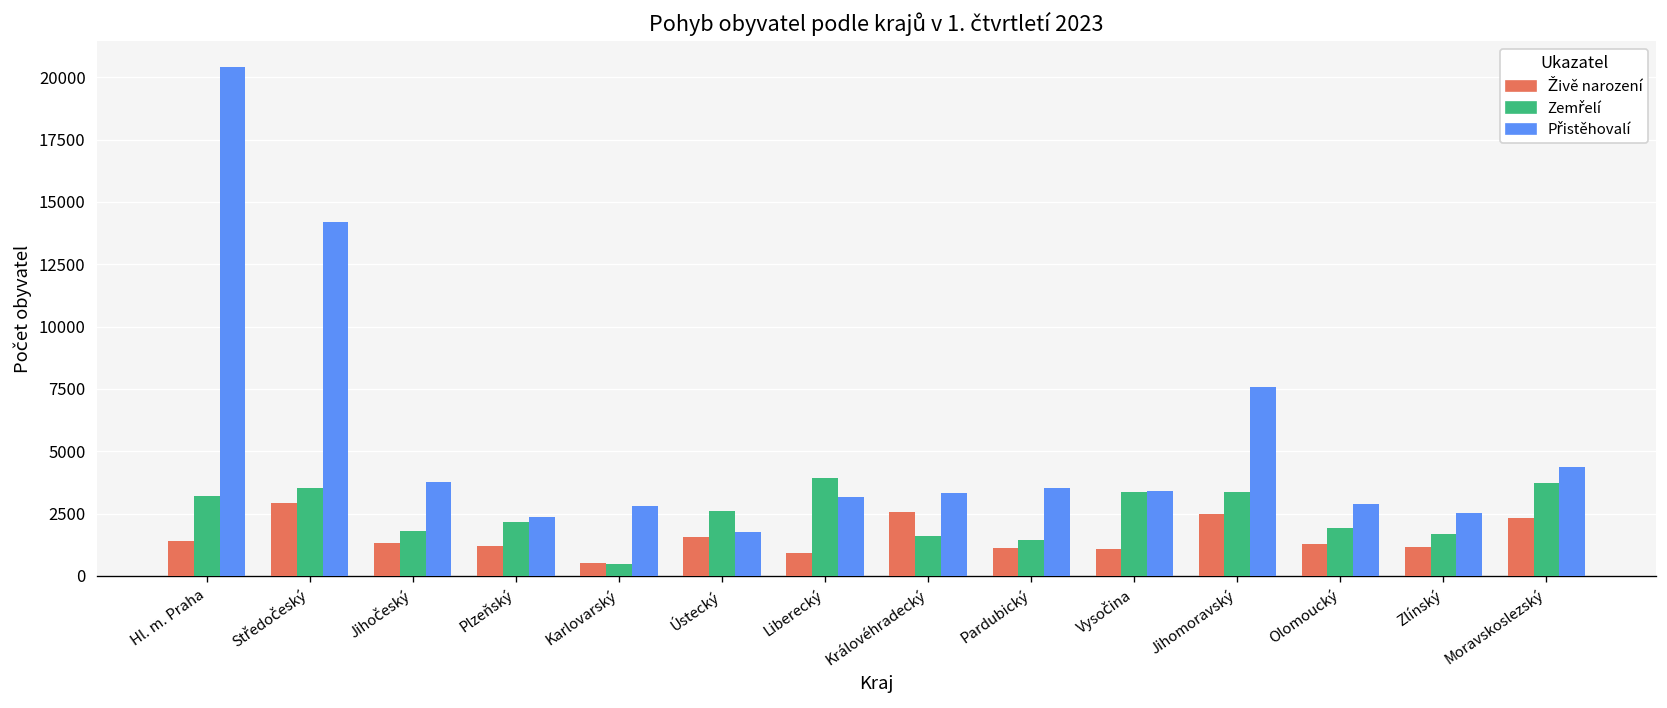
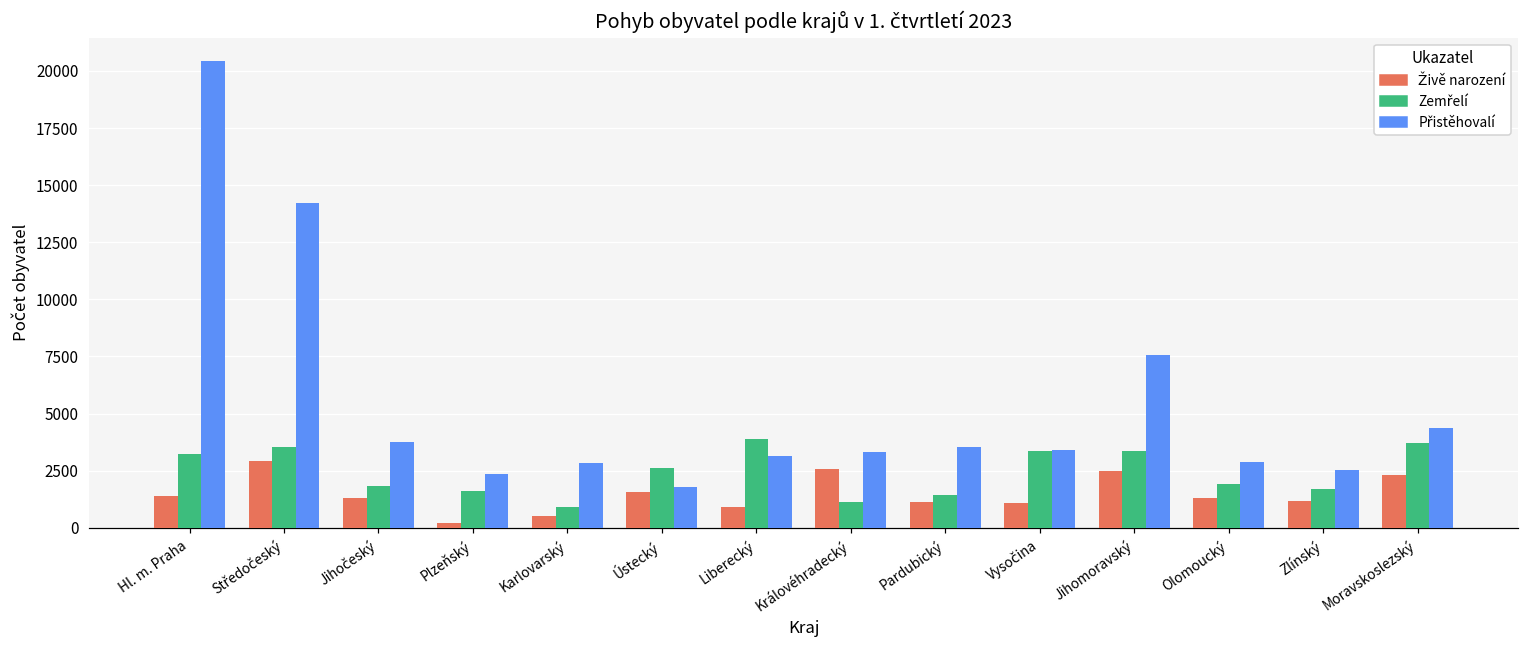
Živě narození, Plzeňský: 1200 -> 200
Zemřelí, Plzeňský: 2200 -> 1600
Zemřelí, Karlovarský: 500 -> 900
Zemřelí, Královéhradecký: 1600 -> 1100
